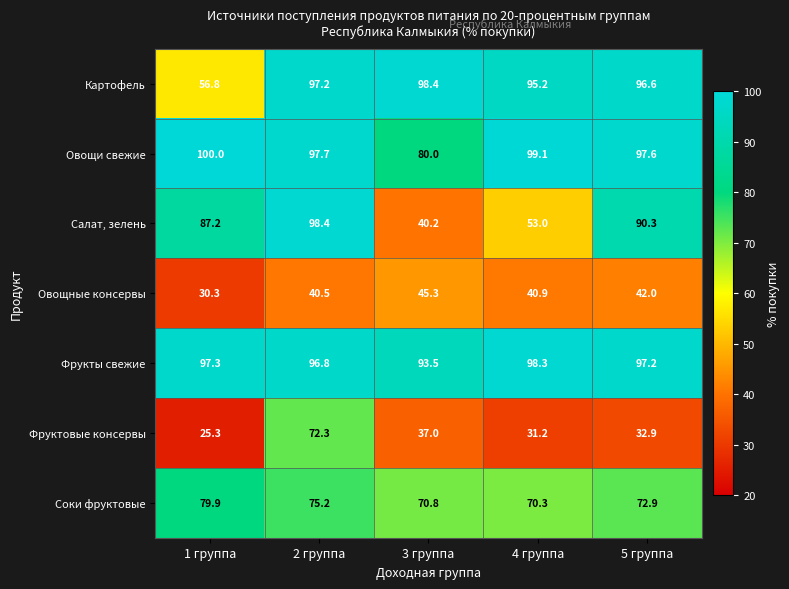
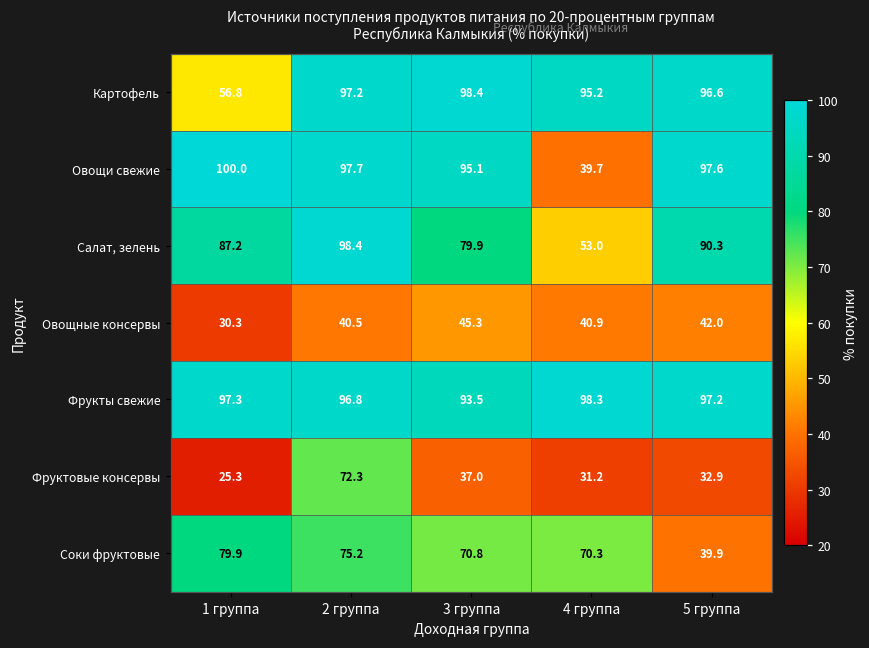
Овощи свежие, 3 группа: 80.0 -> 95.1
Овощи свежие, 4 группа: 99.1 -> 39.7
Салат, зелень, 3 группа: 40.2 -> 79.9
Соки фруктовые, 5 группа: 72.9 -> 39.9
